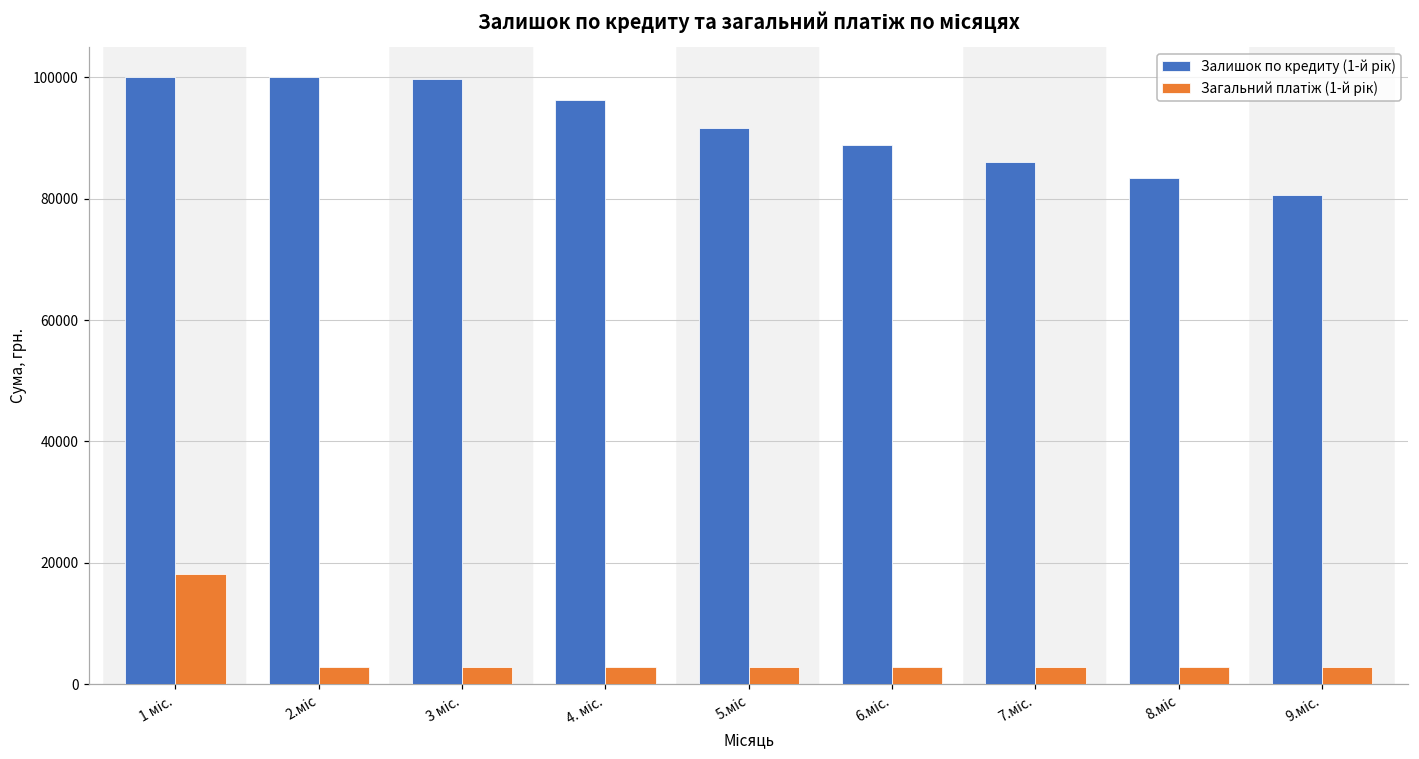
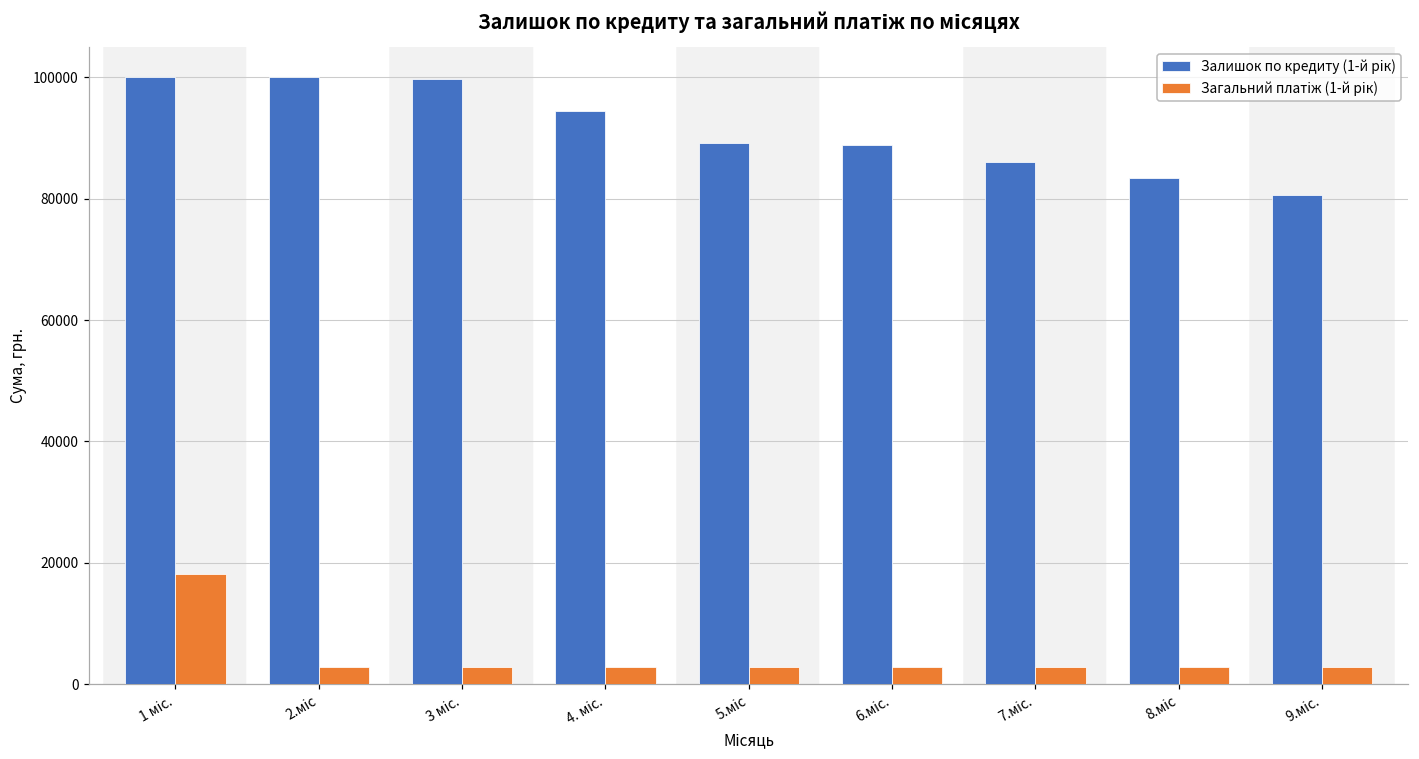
Залишок по кредиту (1-й рік), 4. міс.: 96000 -> 94000
Залишок по кредиту (1-й рік), 5.міс: 92000 -> 89000
